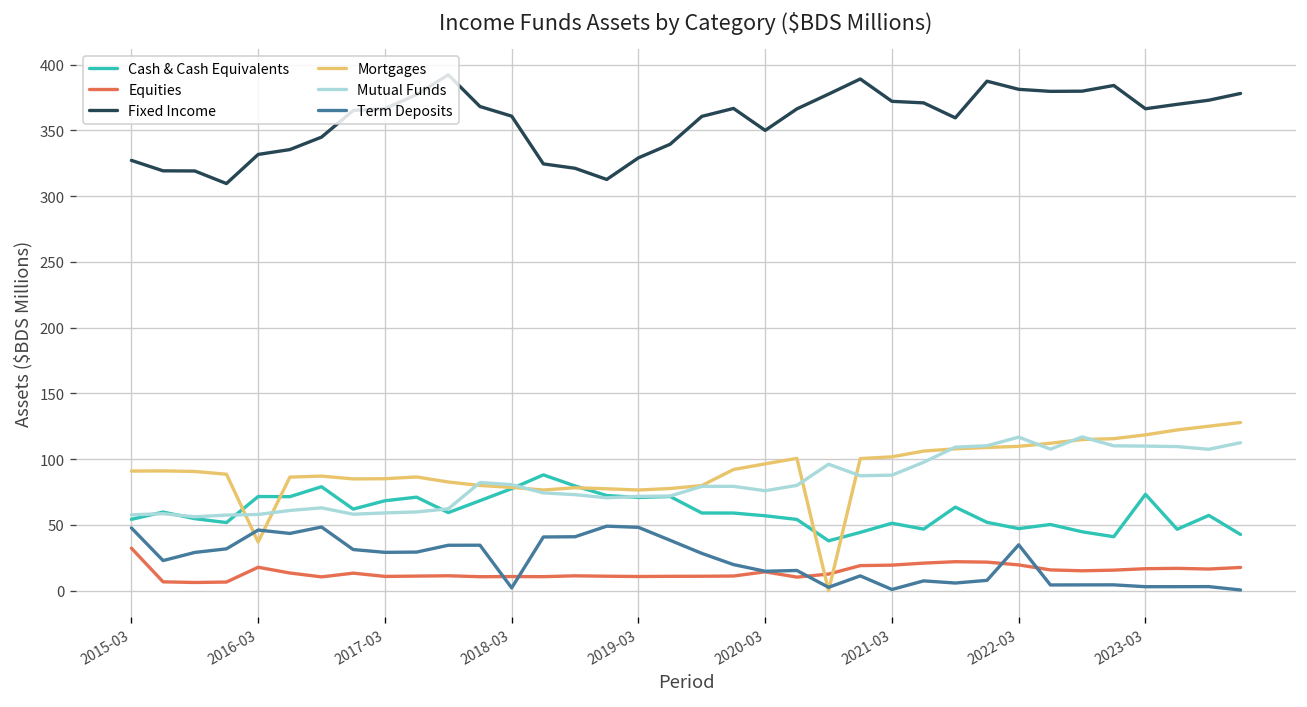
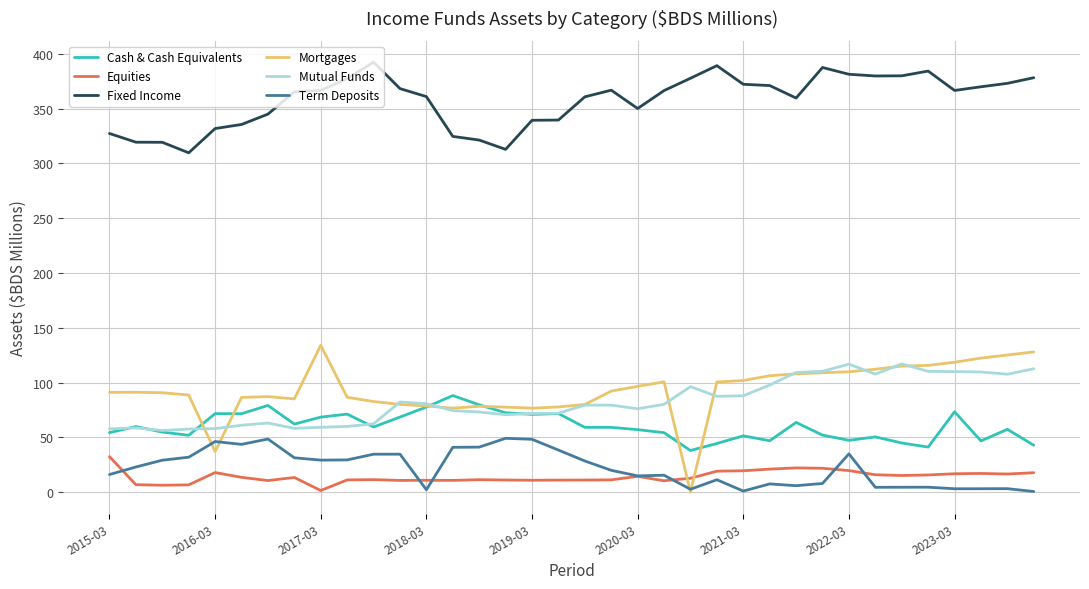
Term Deposits, 2015-03: 48 -> 16
Equities, 2017-03: 11 -> 1
Mortgages, 2017-03: 85 -> 134
Fixed Income, 2019-03: 329 -> 339
